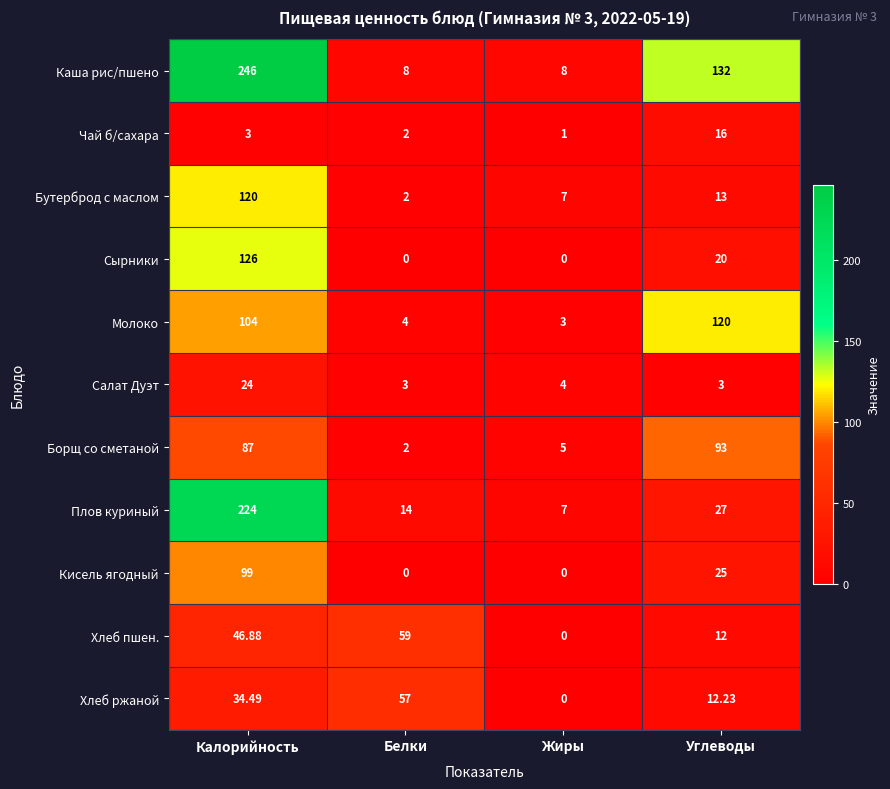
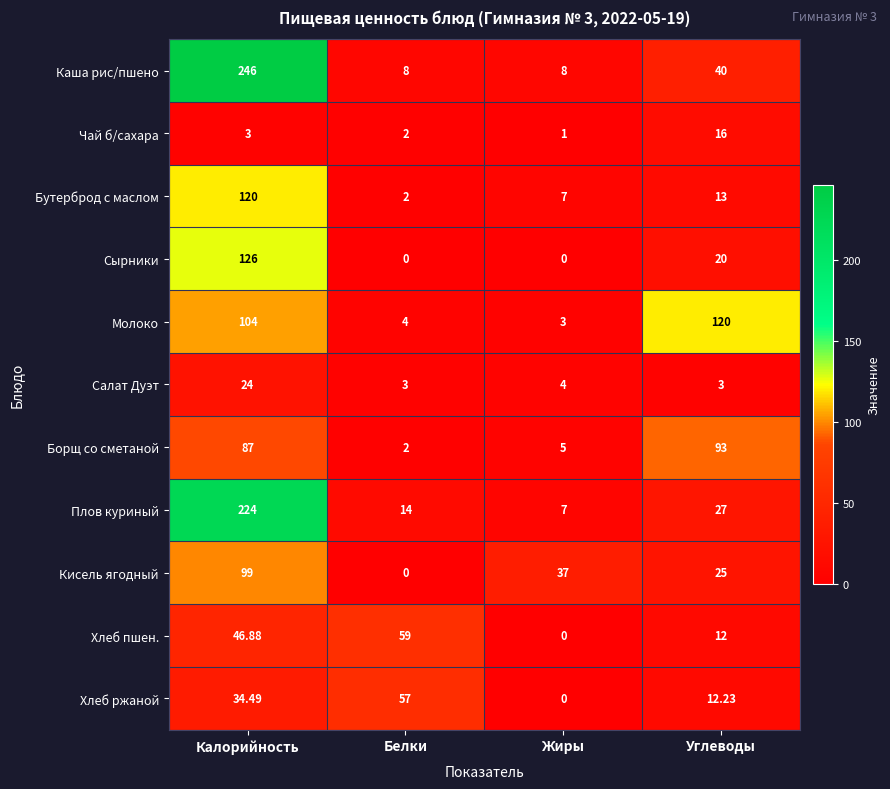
Каша рис/пшено, Углеводы: 132 -> 40
Кисель ягодный, Жиры: 0 -> 37
